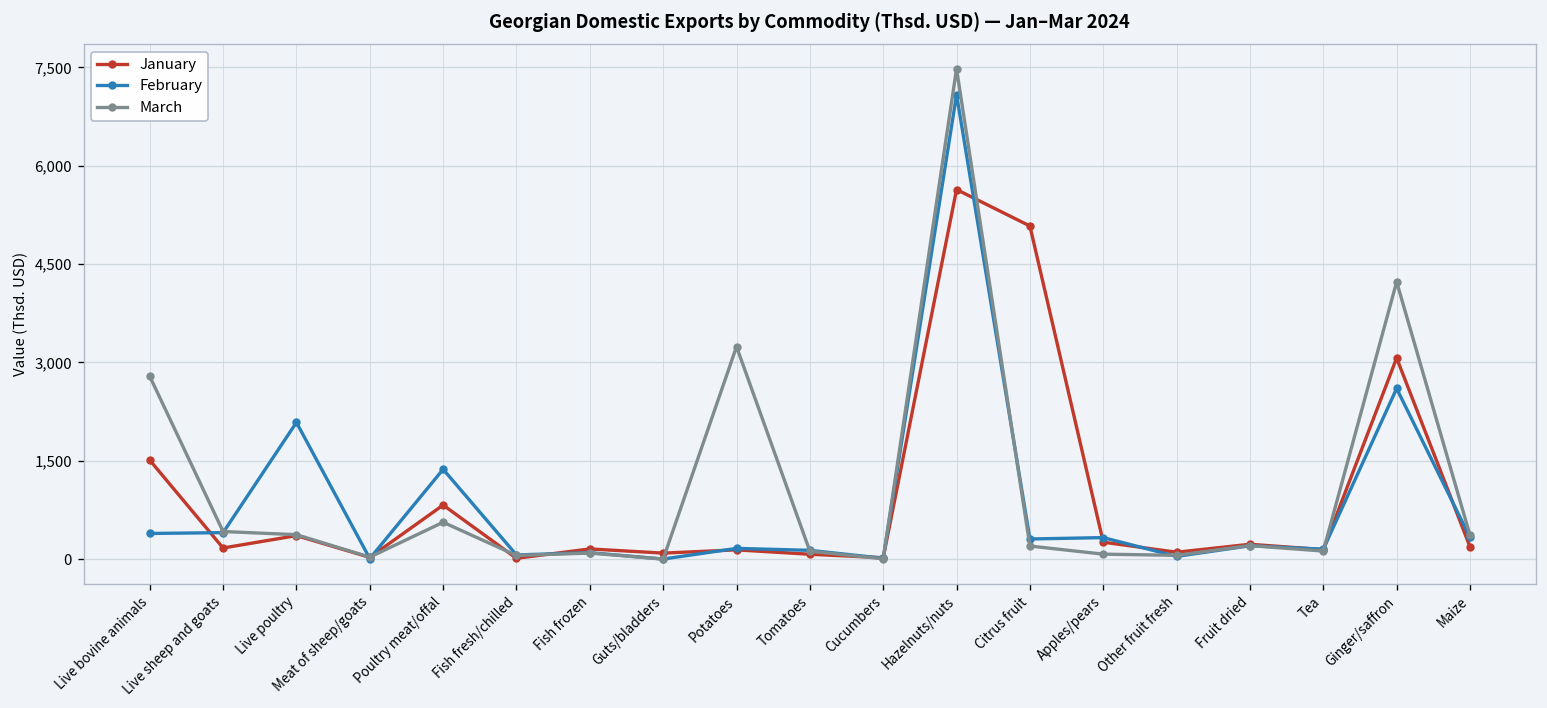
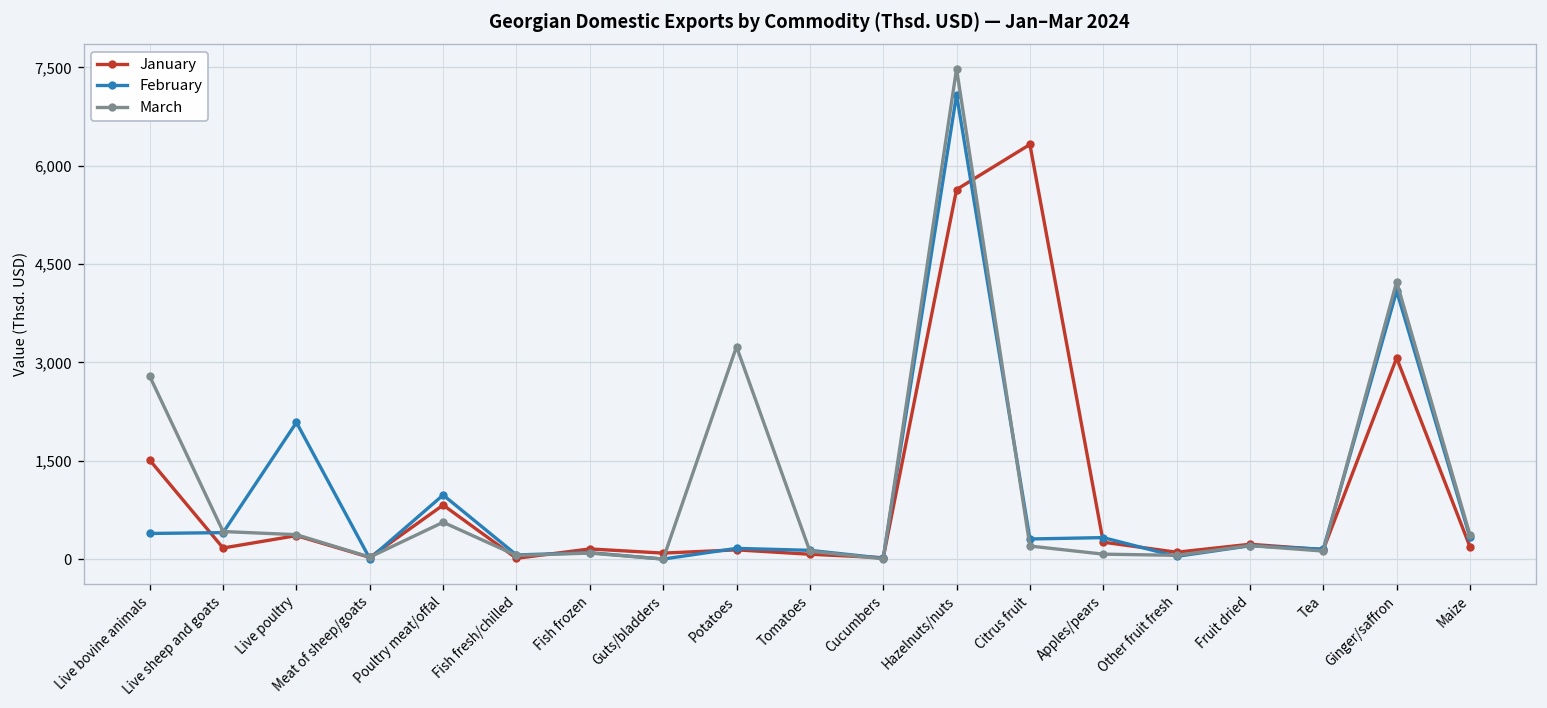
February, Poultry meat/offal: 1,400 -> 1,000
January, Citrus fruit: 5,100 -> 6,300
February, Ginger/saffron: 2,600 -> 4,100
